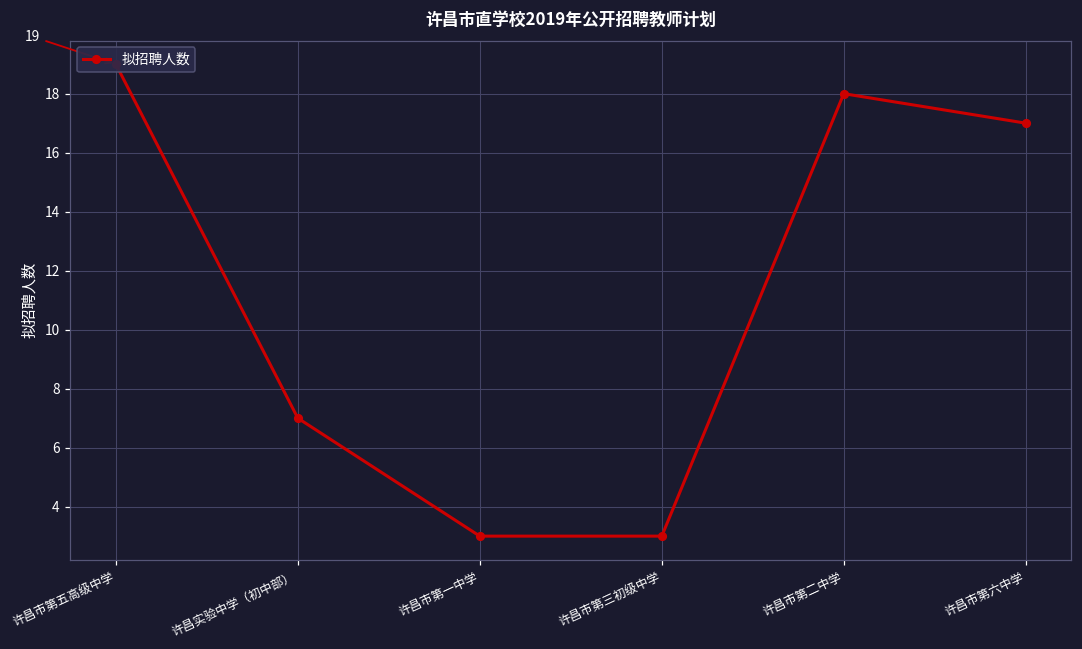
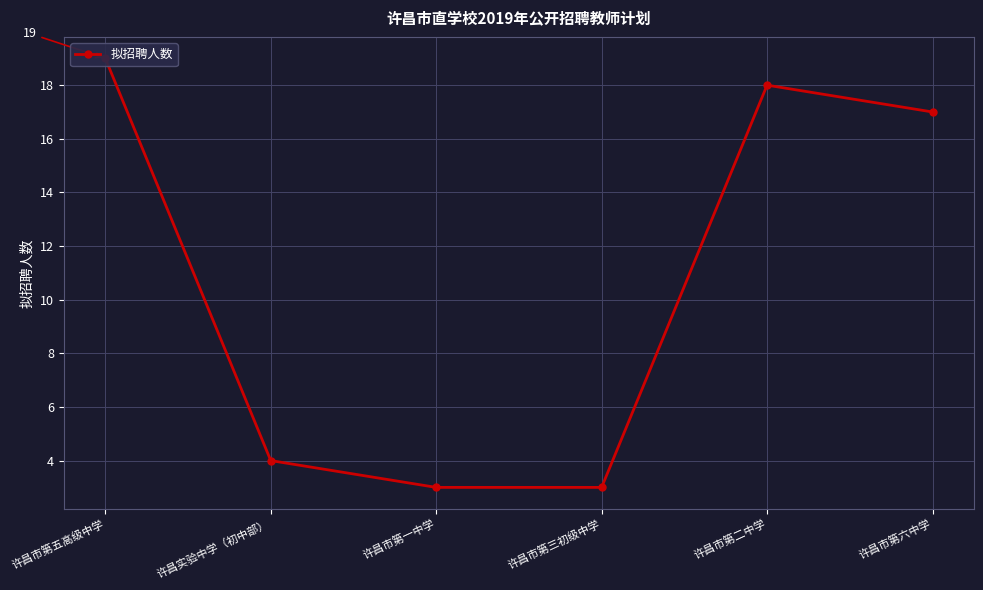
许昌实验中学（初中部）: 7 -> 4
